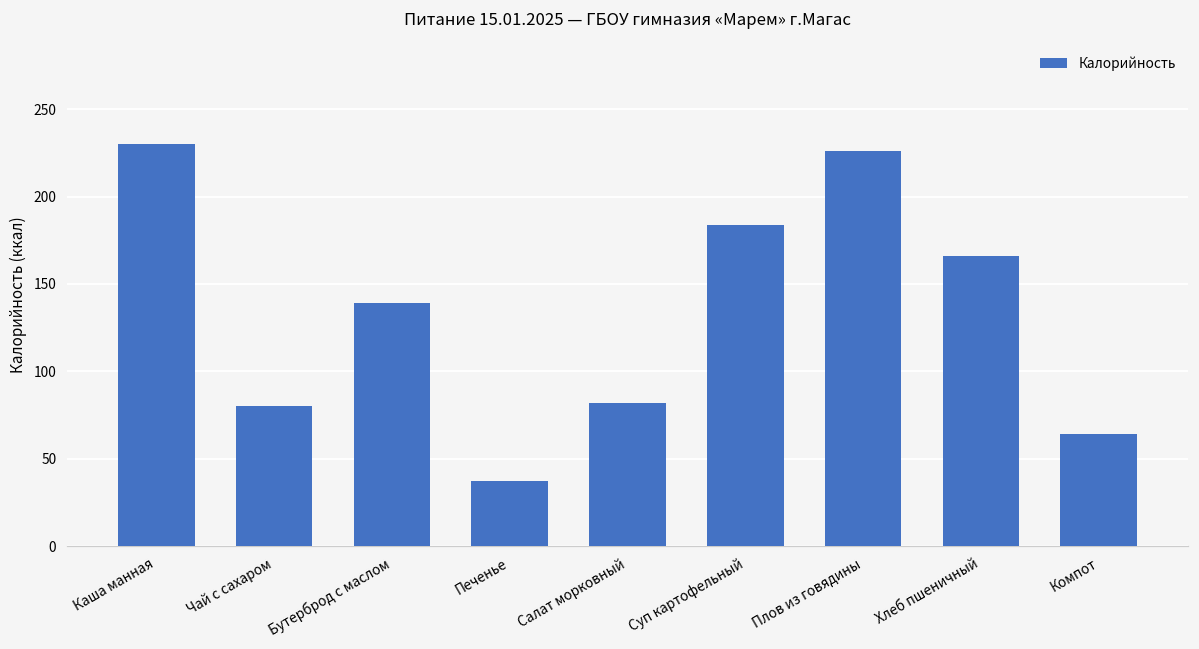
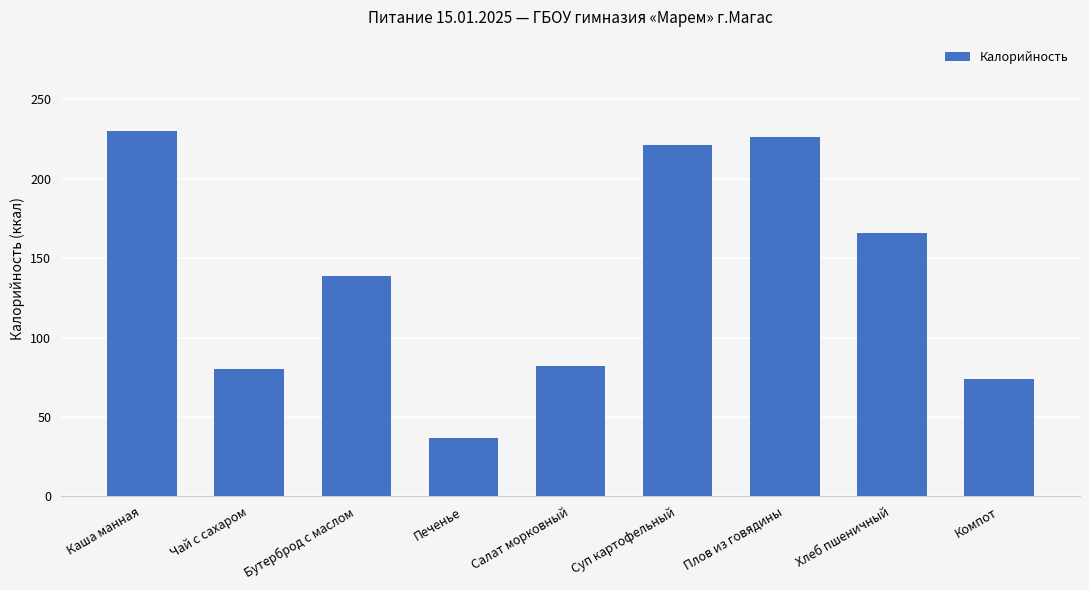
Суп картофельный: 184 -> 221
Компот: 64 -> 74
